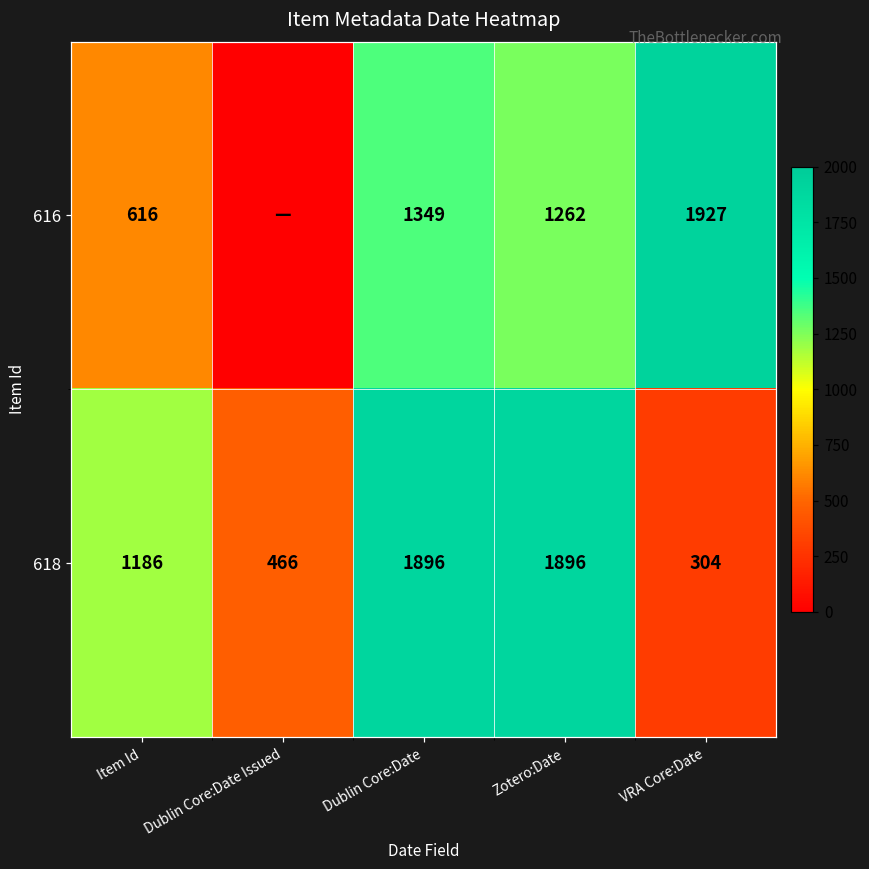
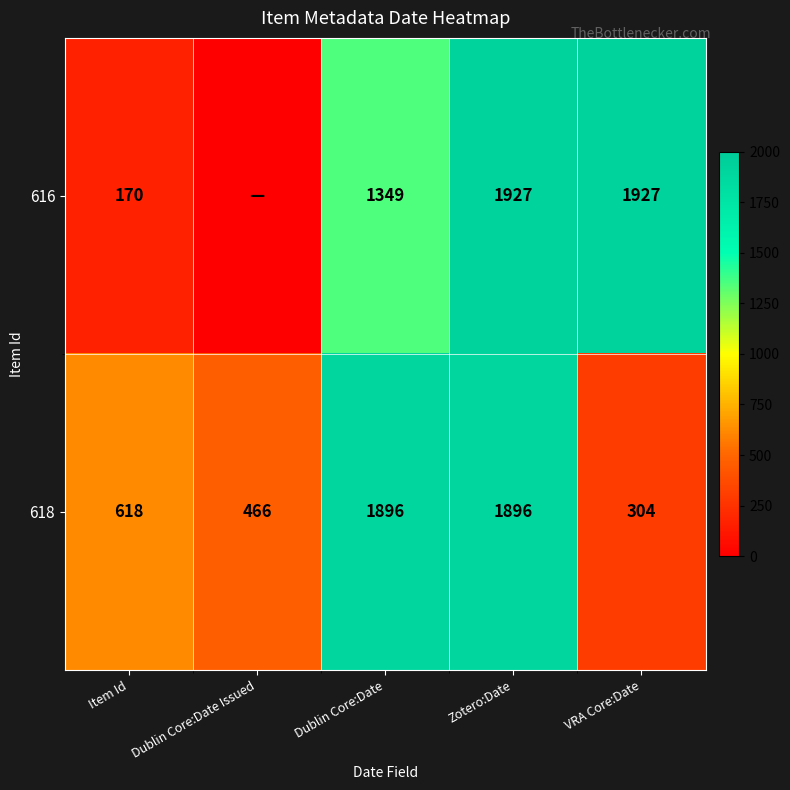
616, Item Id: 616 -> 170
616, Zotero:Date: 1262 -> 1927
618, Item Id: 1186 -> 618
